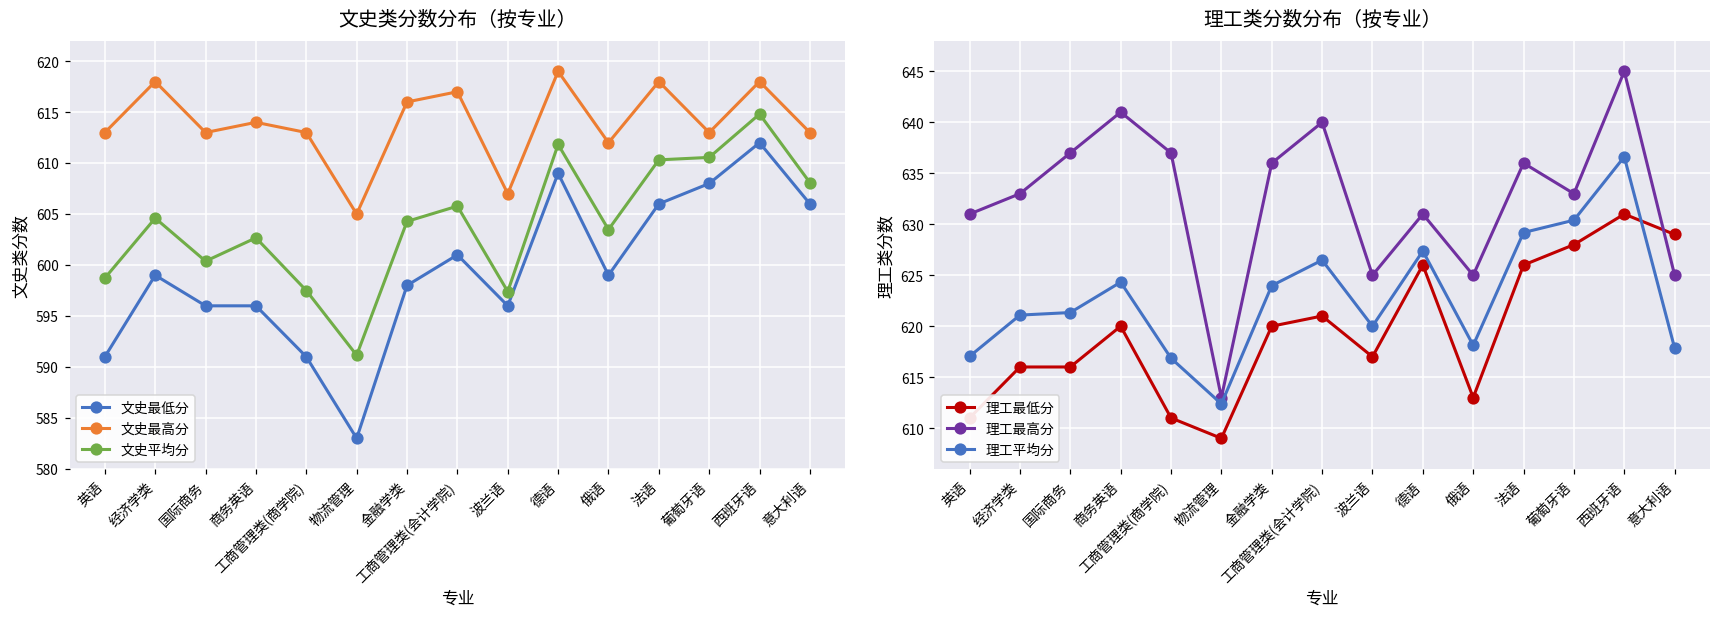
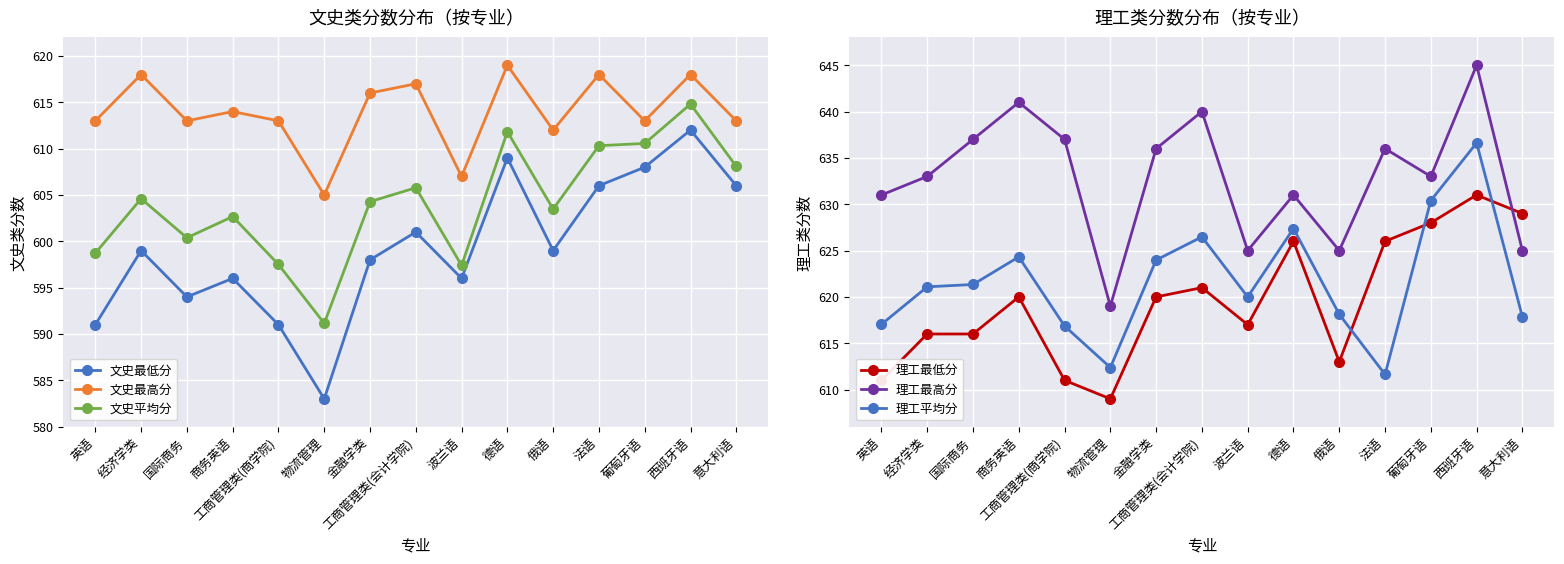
文史类分数分布（按专业）, 文史最低分, 国际商务: 596 -> 594
理工类分数分布（按专业）, 理工最高分, 物流管理: 613 -> 619
理工类分数分布（按专业）, 理工平均分, 法语: 629 -> 612
